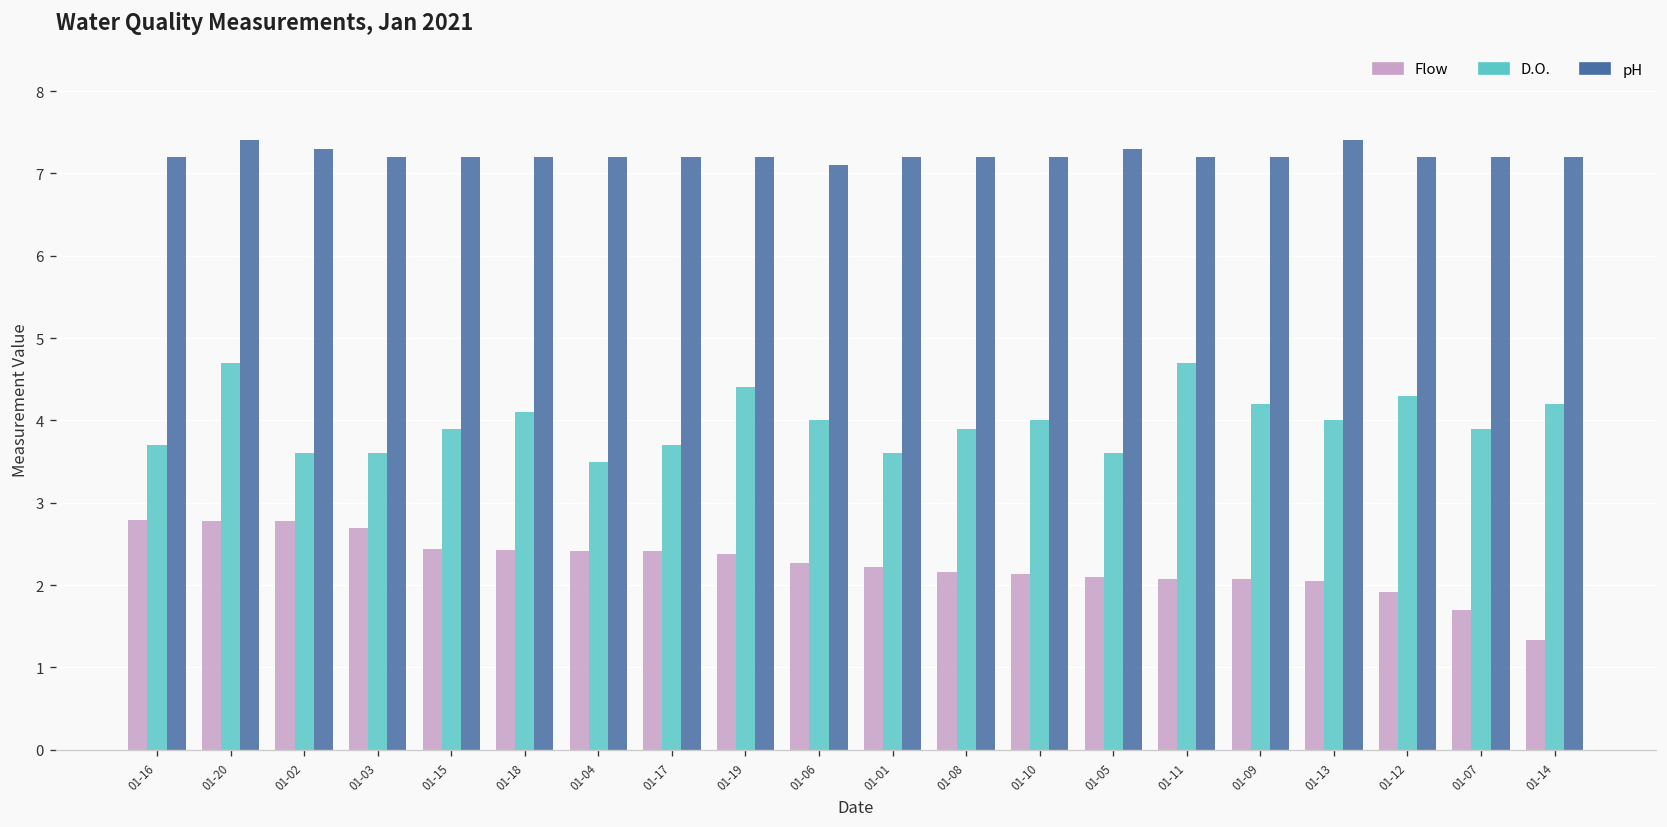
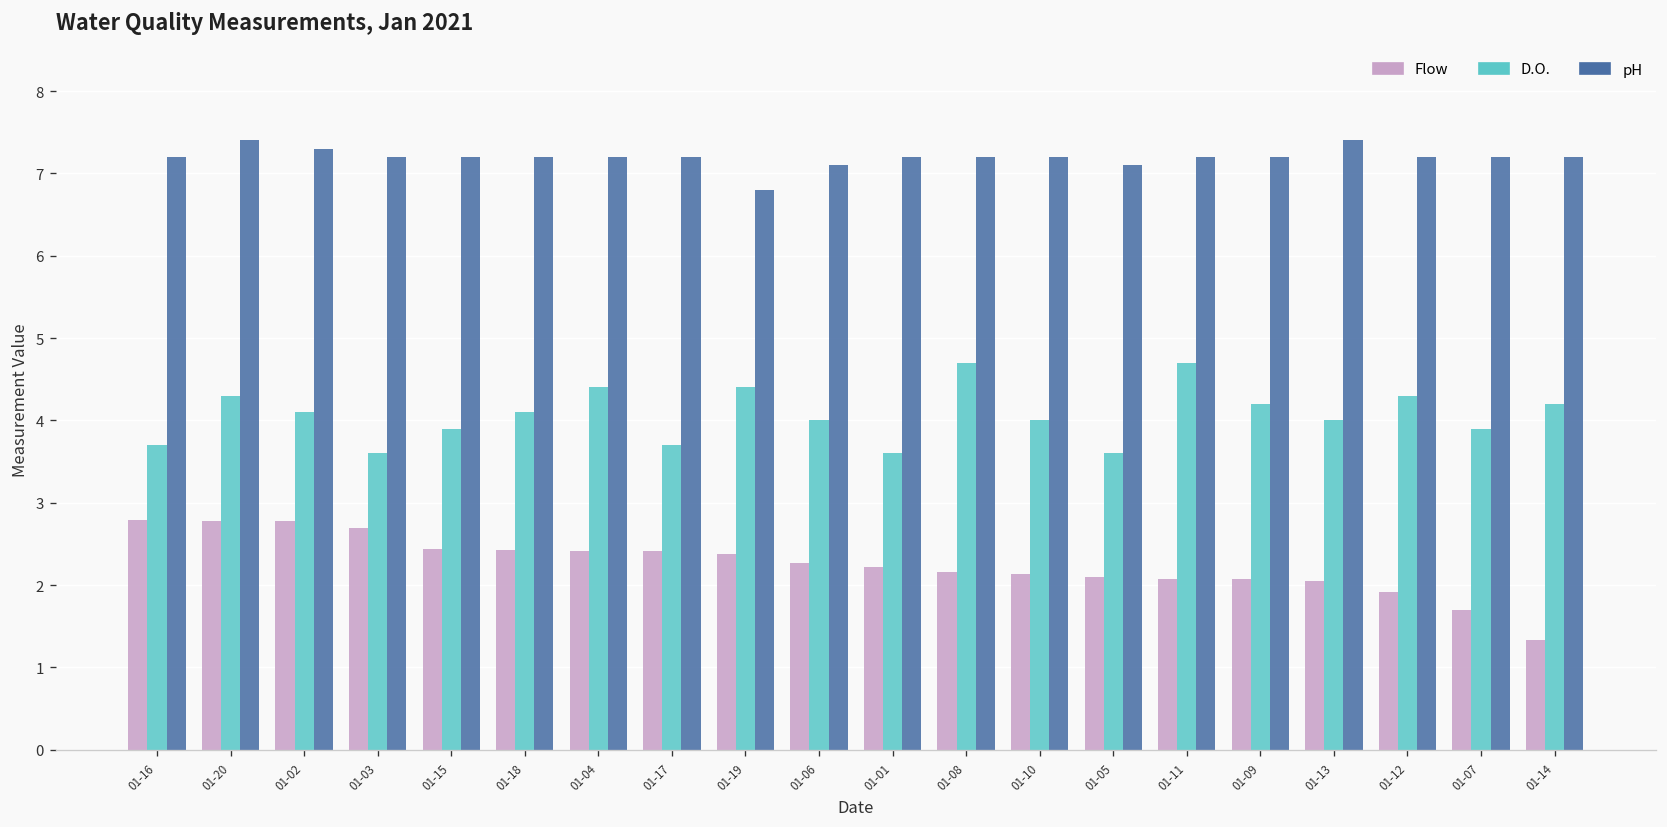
D.O., 01-20: 4.7 -> 4.3
D.O., 01-02: 3.6 -> 4.1
D.O., 01-04: 3.5 -> 4.4
pH, 01-19: 7.2 -> 6.8
D.O., 01-08: 3.9 -> 4.7
pH, 01-05: 7.3 -> 7.1
